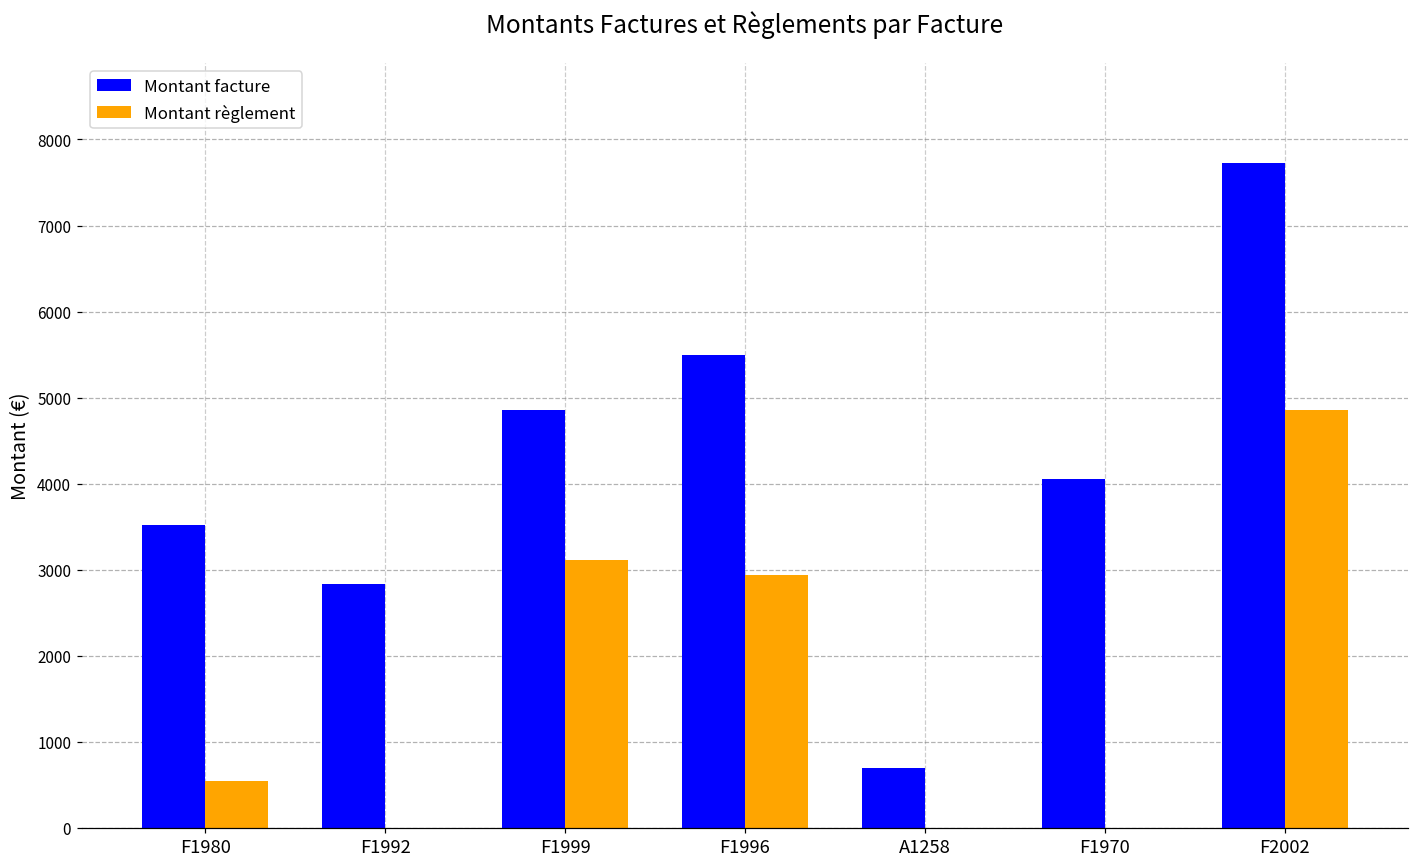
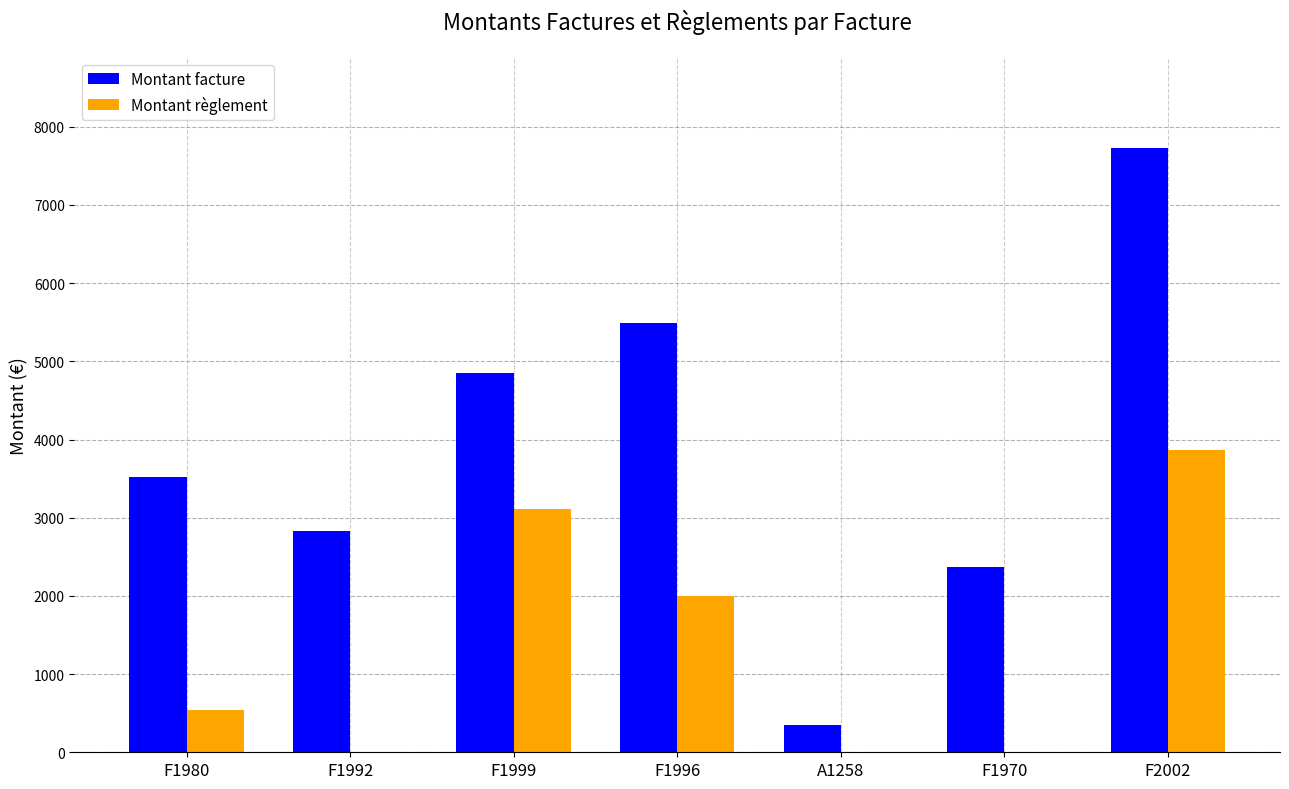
Montant règlement, F1996: 2900 -> 2000
Montant facture, A1258: 700 -> 300
Montant facture, F1970: 4100 -> 2400
Montant règlement, F2002: 4900 -> 3900
